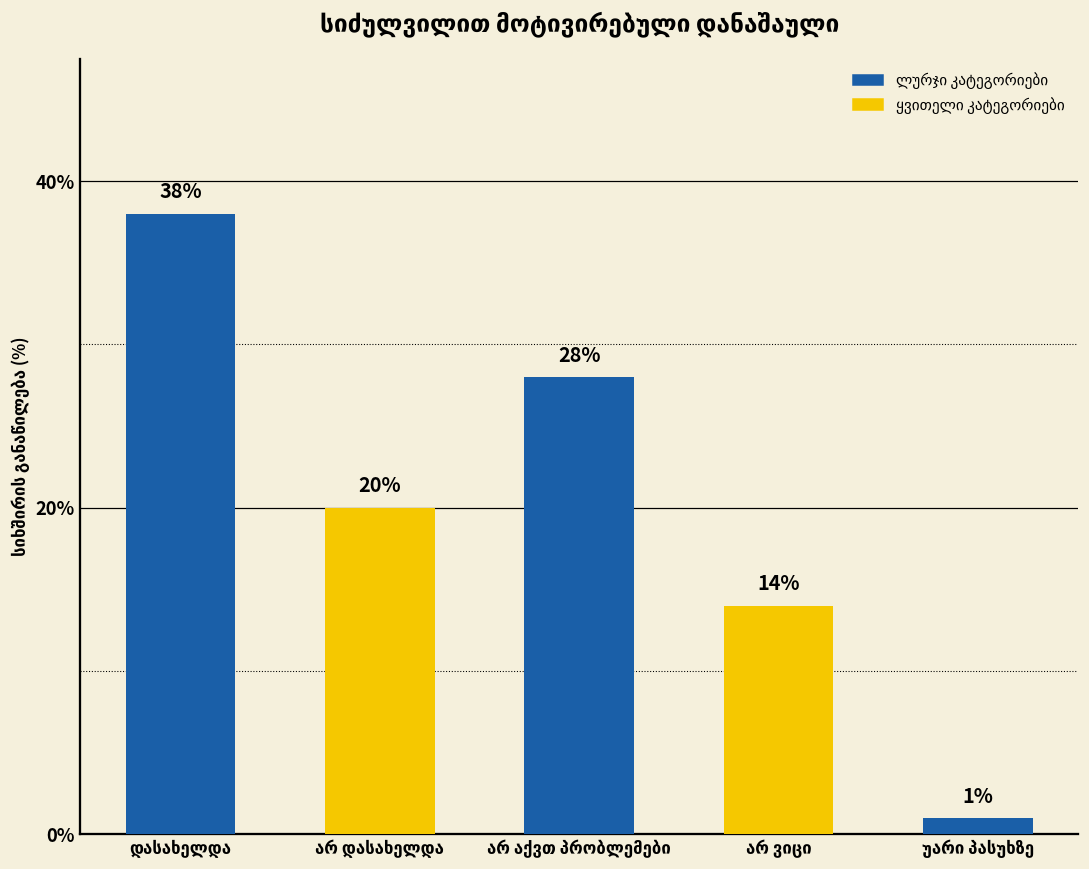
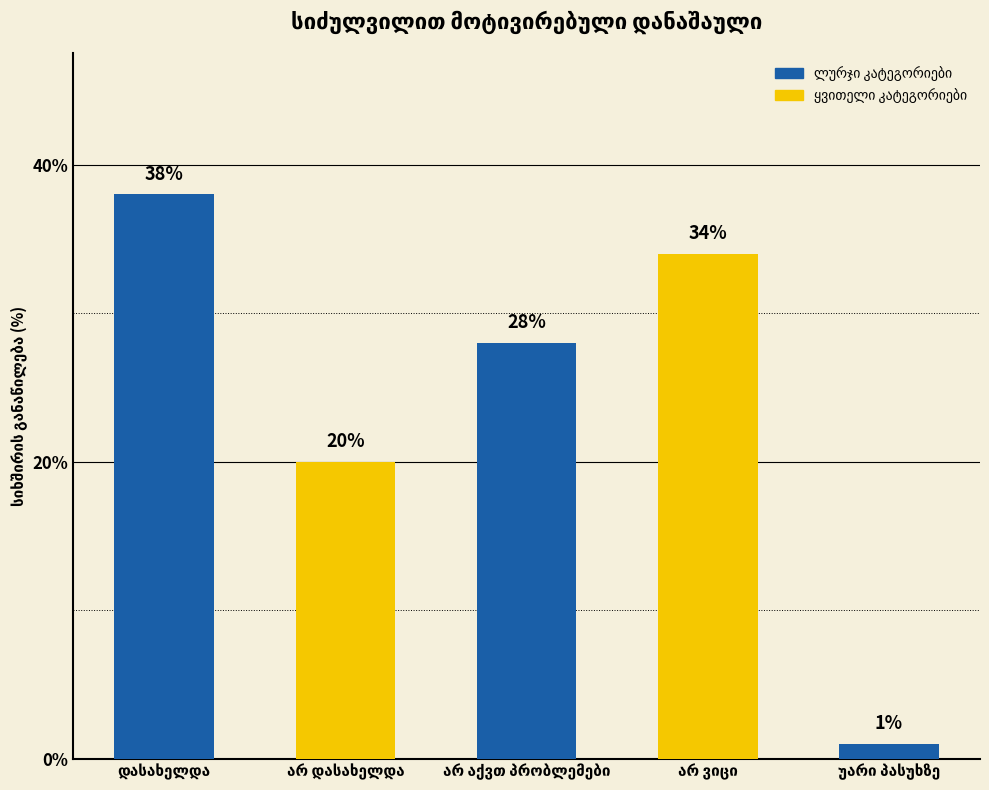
არ ვიცი: 14% -> 34%
